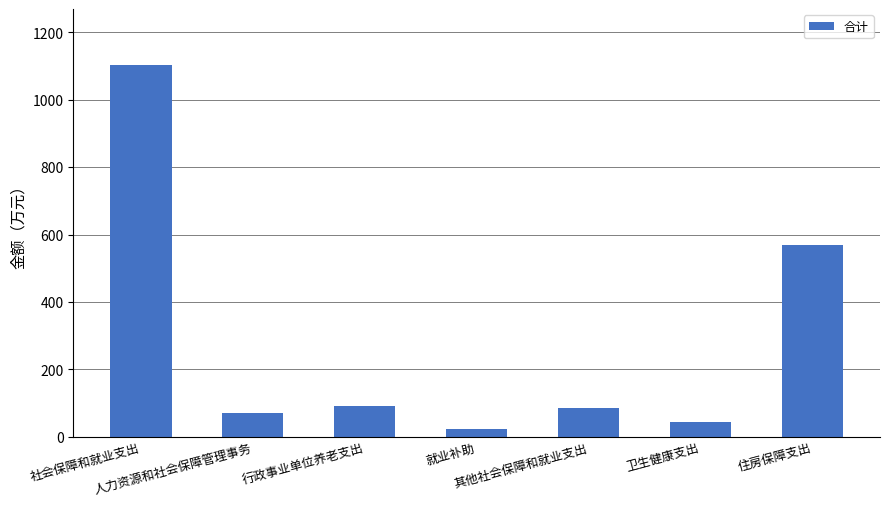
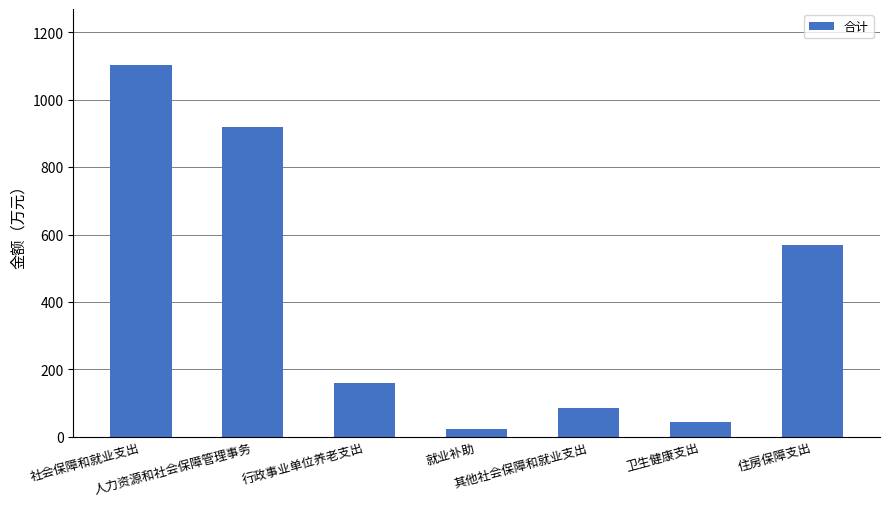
人力资源和社会保障管理事务: 70 -> 920
行政事业单位养老支出: 90 -> 160
